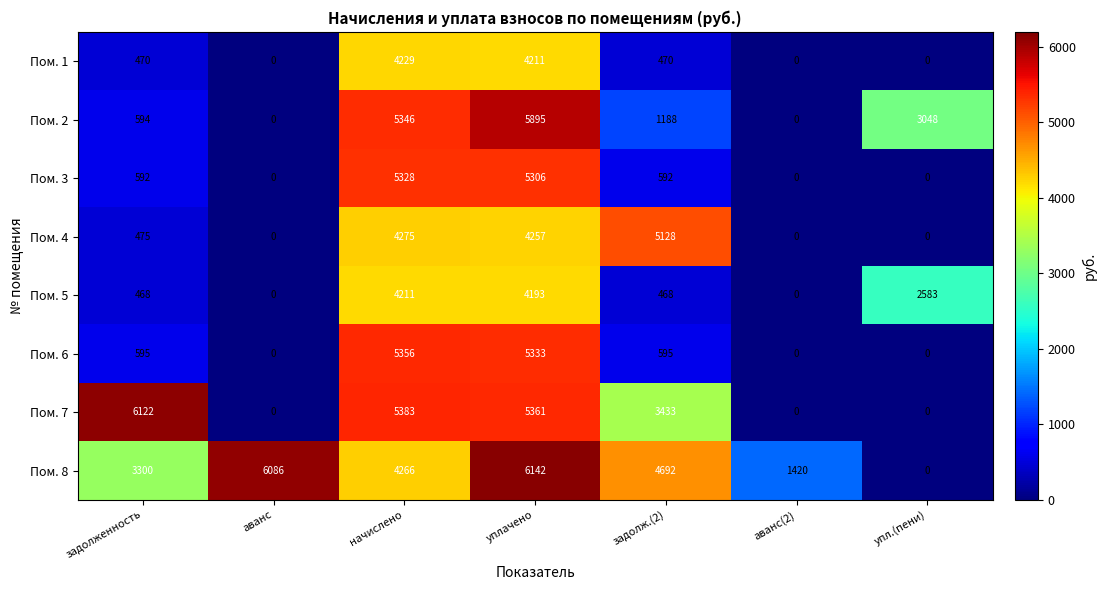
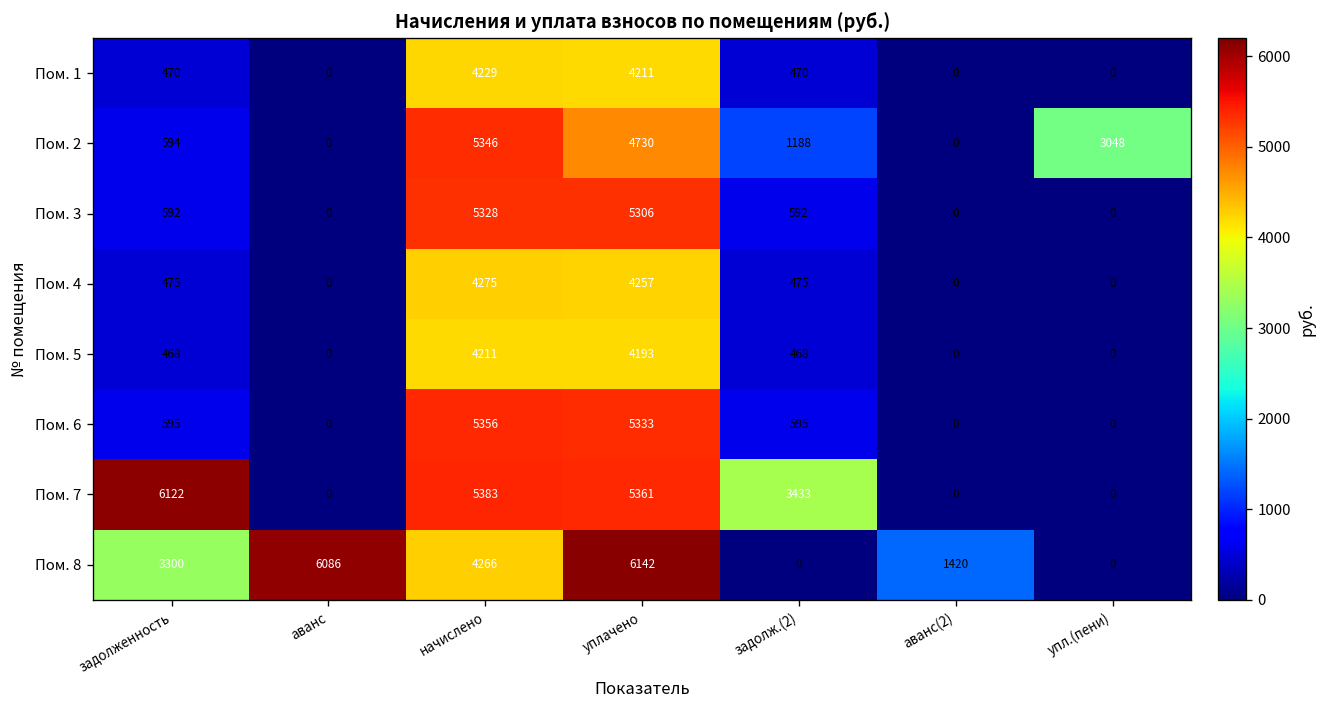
Пом. 2, уплачено: 5895 -> 4730
Пом. 4, задолж.(2): 5128 -> 475
Пом. 5, упл.(пени): 2583 -> 0
Пом. 8, задолж.(2): 4692 -> 0
